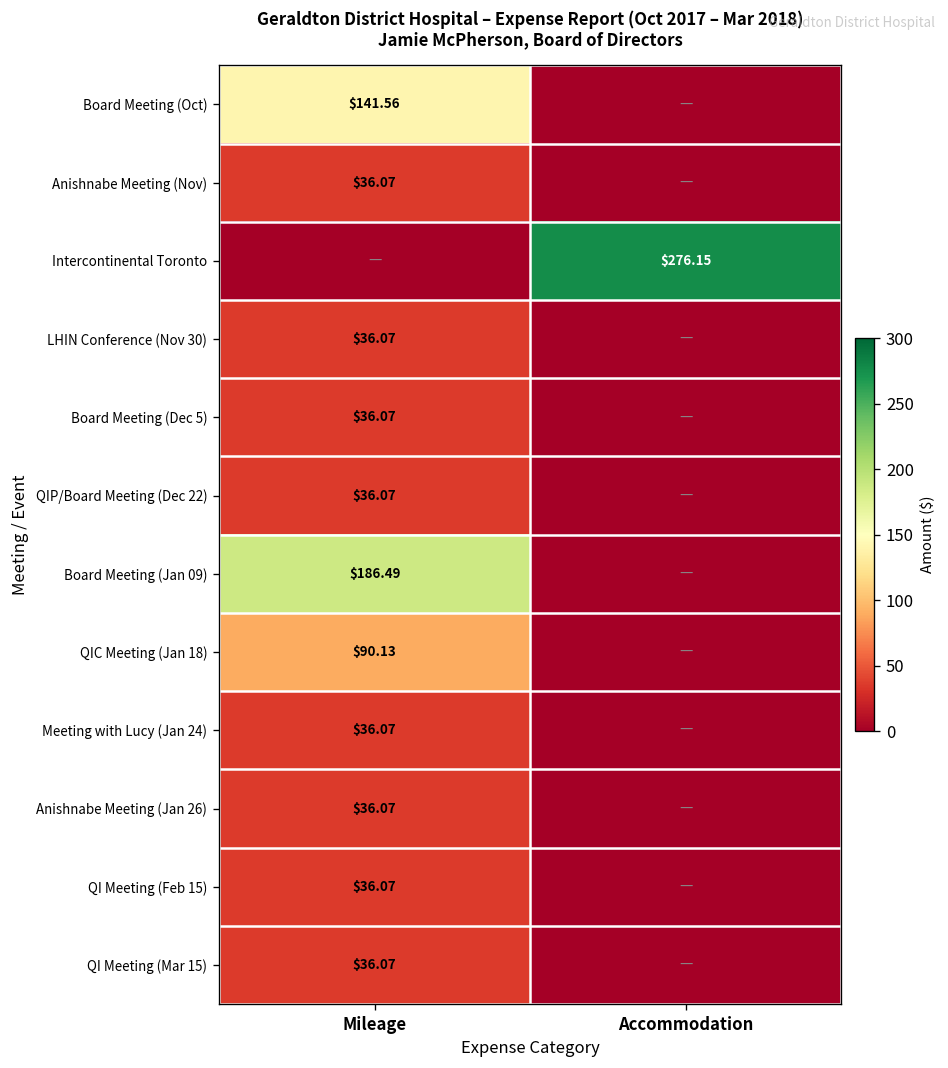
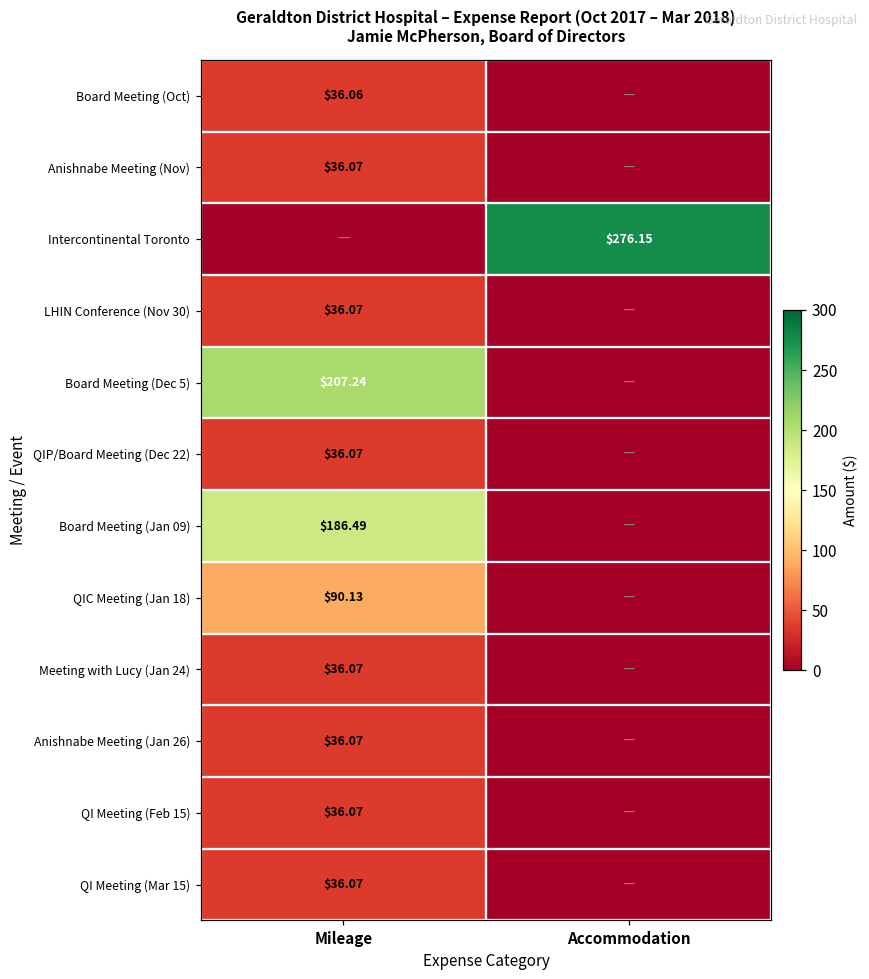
Board Meeting (Oct), Mileage: $141.56 -> $36.06
Board Meeting (Dec 5), Mileage: $36.07 -> $207.24
